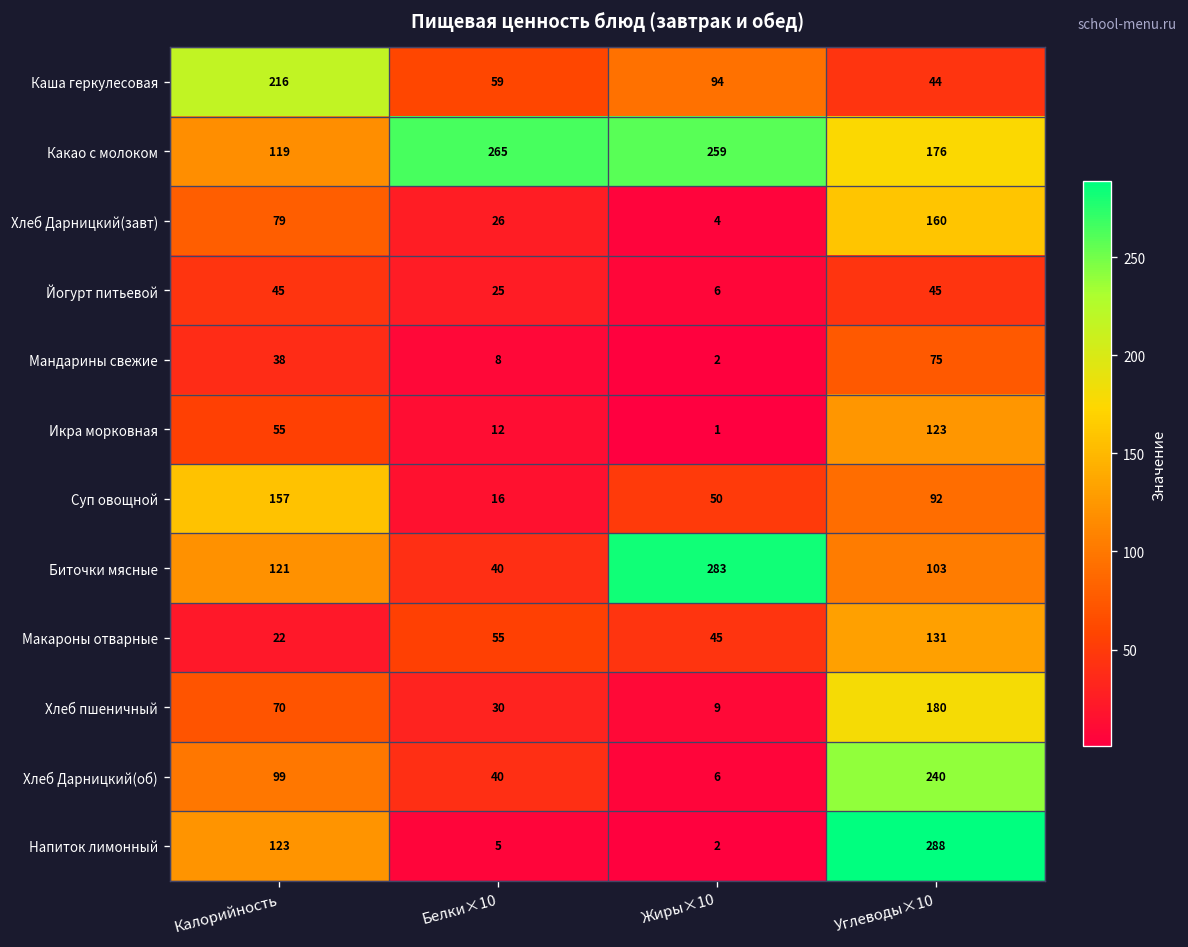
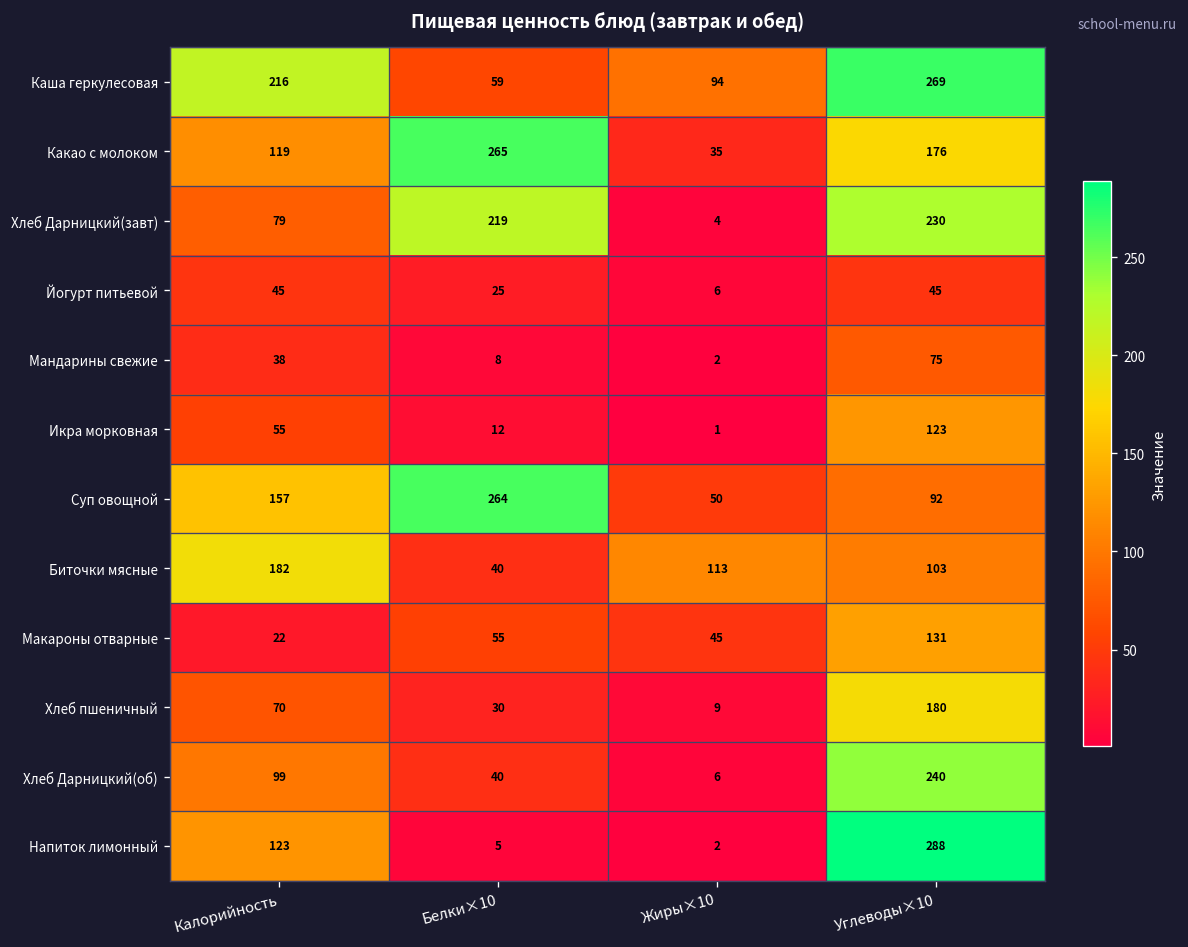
Каша геркулесовая, Углеводы×10: 44 -> 269
Какао с молоком, Жиры×10: 259 -> 35
Хлеб Дарницкий(завт), Белки×10: 26 -> 219
Хлеб Дарницкий(завт), Углеводы×10: 160 -> 230
Суп овощной, Белки×10: 16 -> 264
Биточки мясные, Калорийность: 121 -> 182
Биточки мясные, Жиры×10: 283 -> 113
